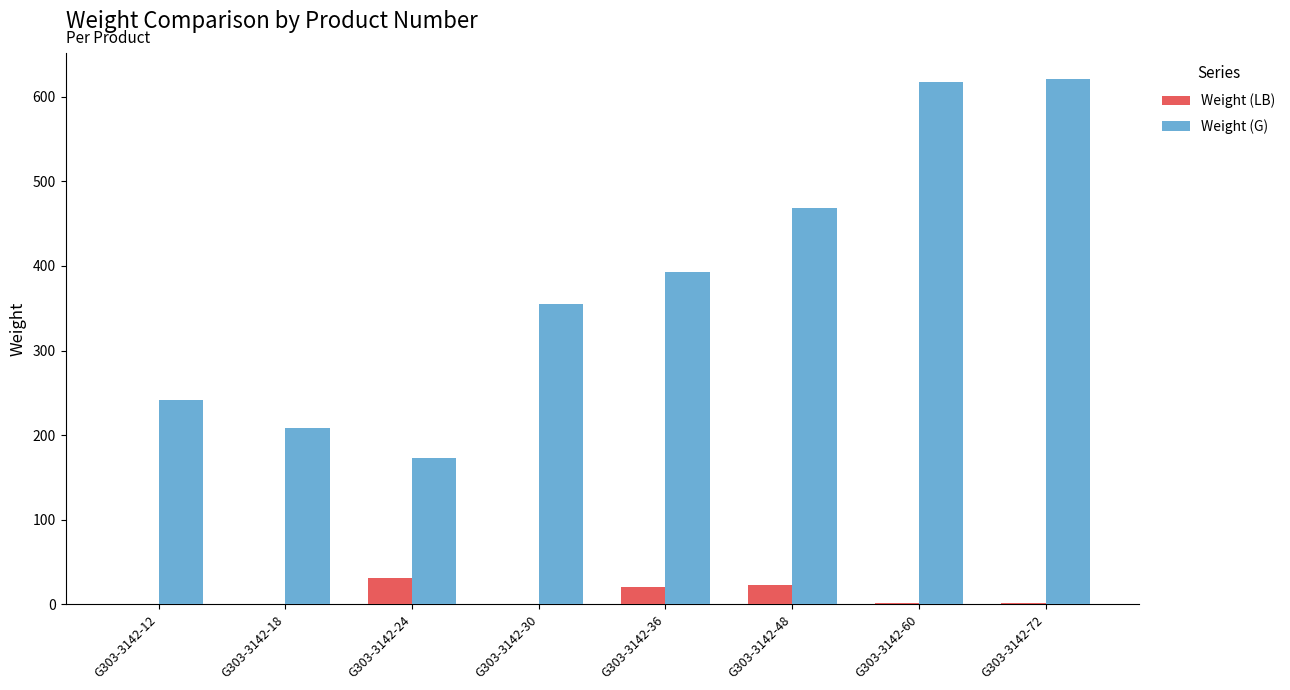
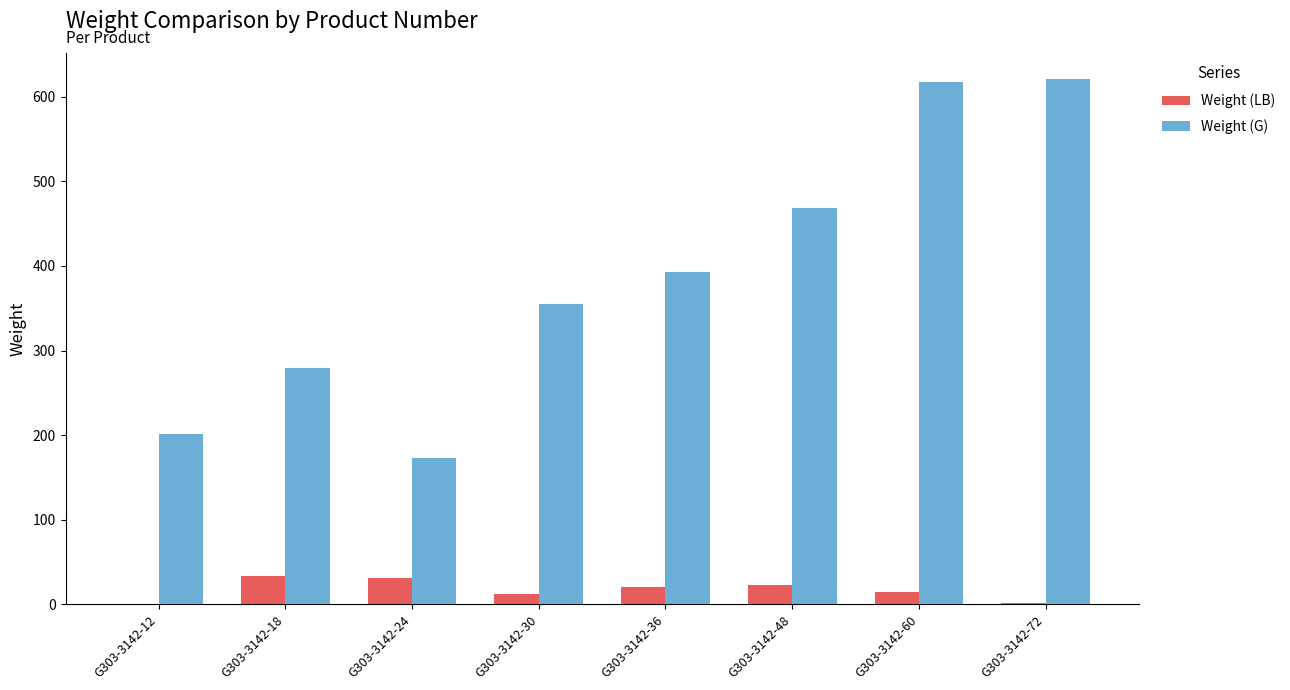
Weight (G), G303-3142-12: 240 -> 200
Weight (LB), G303-3142-18: 0 -> 30
Weight (G), G303-3142-18: 210 -> 280
Weight (LB), G303-3142-30: 0 -> 10
Weight (LB), G303-3142-60: 0 -> 20
